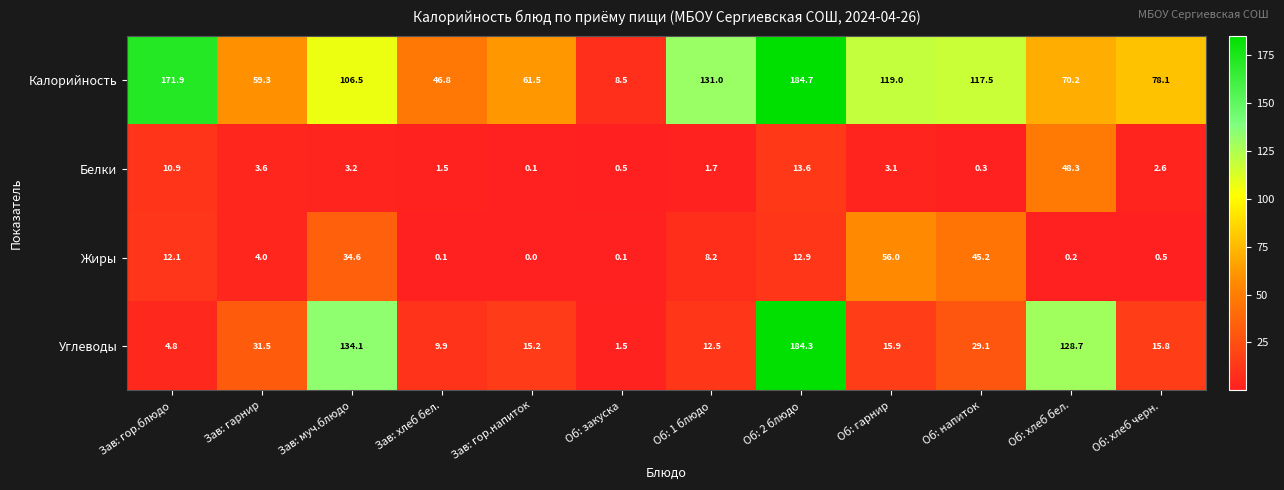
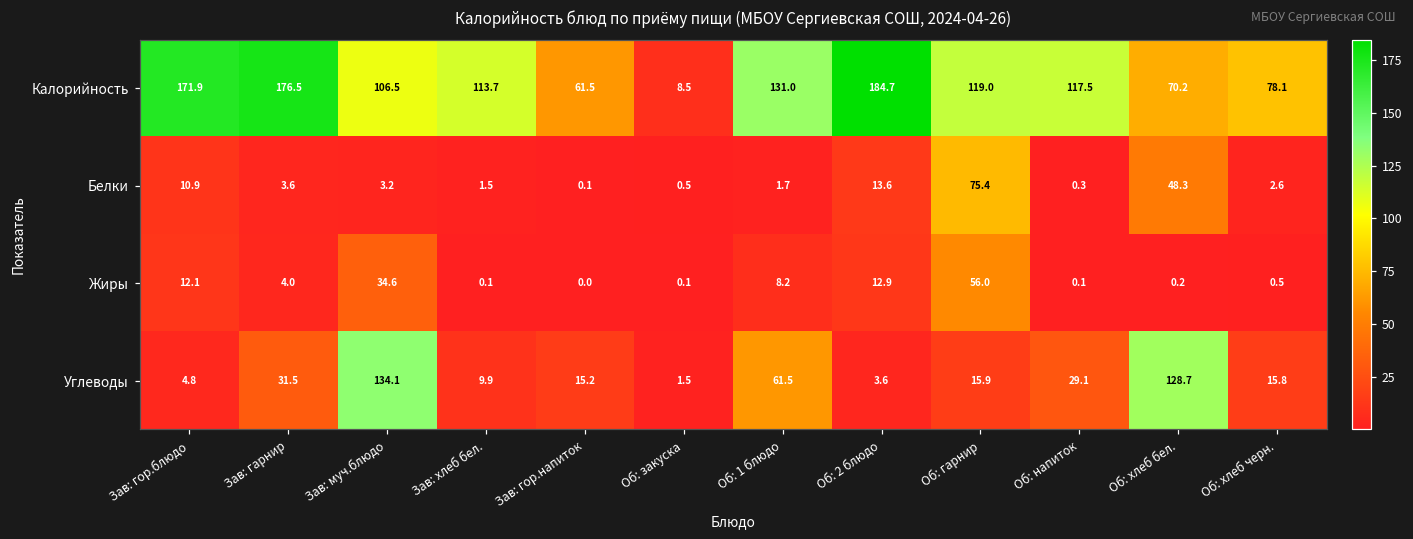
Калорийность, Зав: гарнир: 59.3 -> 176.5
Калорийность, Зав: хлеб бел.: 46.8 -> 113.7
Белки, Об: гарнир: 3.1 -> 75.4
Жиры, Об: напиток: 45.2 -> 0.1
Углеводы, Об: 1 блюдо: 12.5 -> 61.5
Углеводы, Об: 2 блюдо: 184.3 -> 3.6
